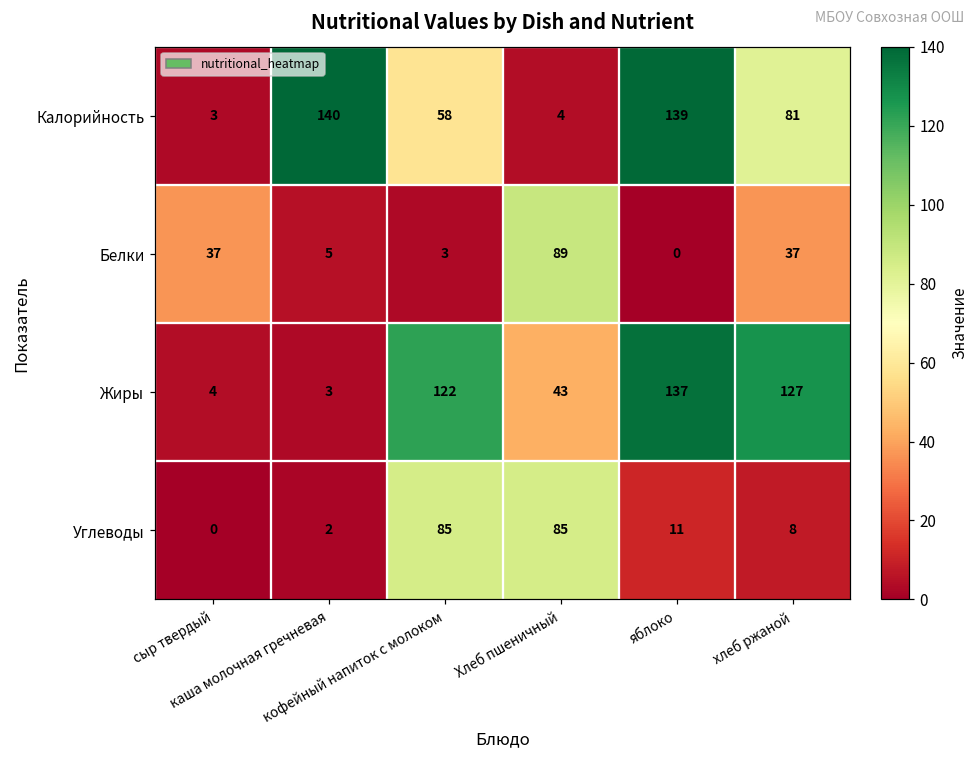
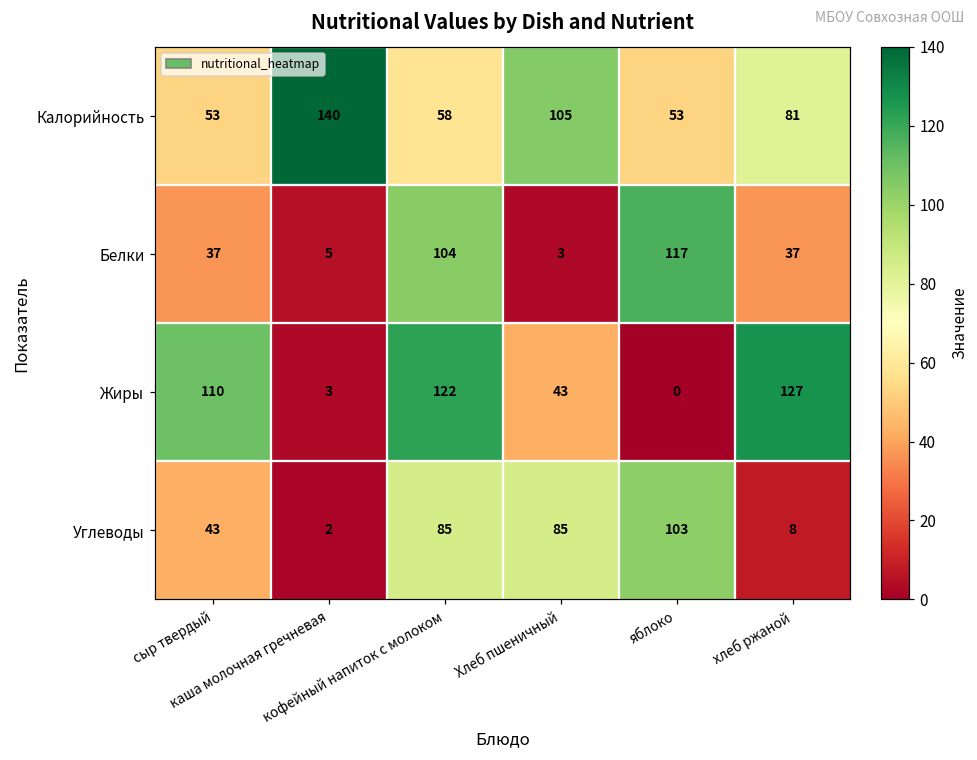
Калорийность, сыр твердый: 3 -> 53
Калорийность, Хлеб пшеничный: 4 -> 105
Калорийность, яблоко: 139 -> 53
Белки, кофейный напиток с молоком: 3 -> 104
Белки, Хлеб пшеничный: 89 -> 3
Белки, яблоко: 0 -> 117
Жиры, сыр твердый: 4 -> 110
Жиры, яблоко: 137 -> 0
Углеводы, сыр твердый: 0 -> 43
Углеводы, яблоко: 11 -> 103
